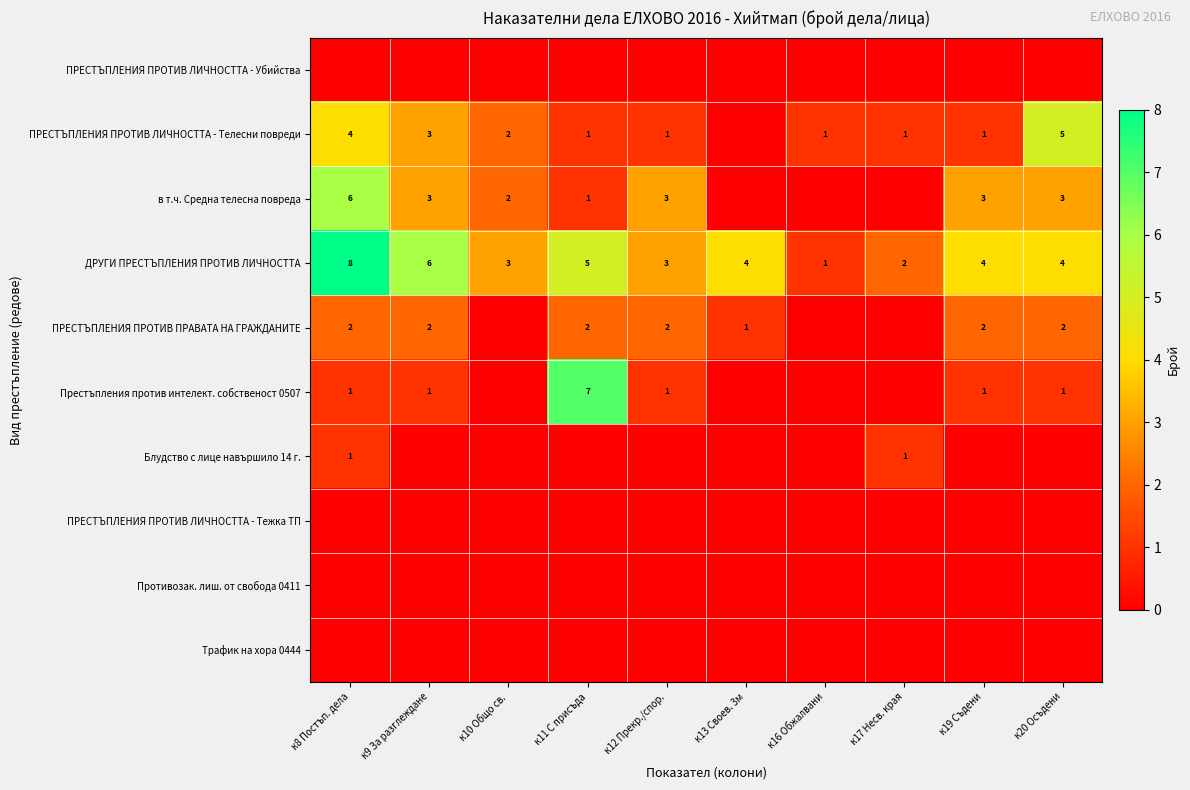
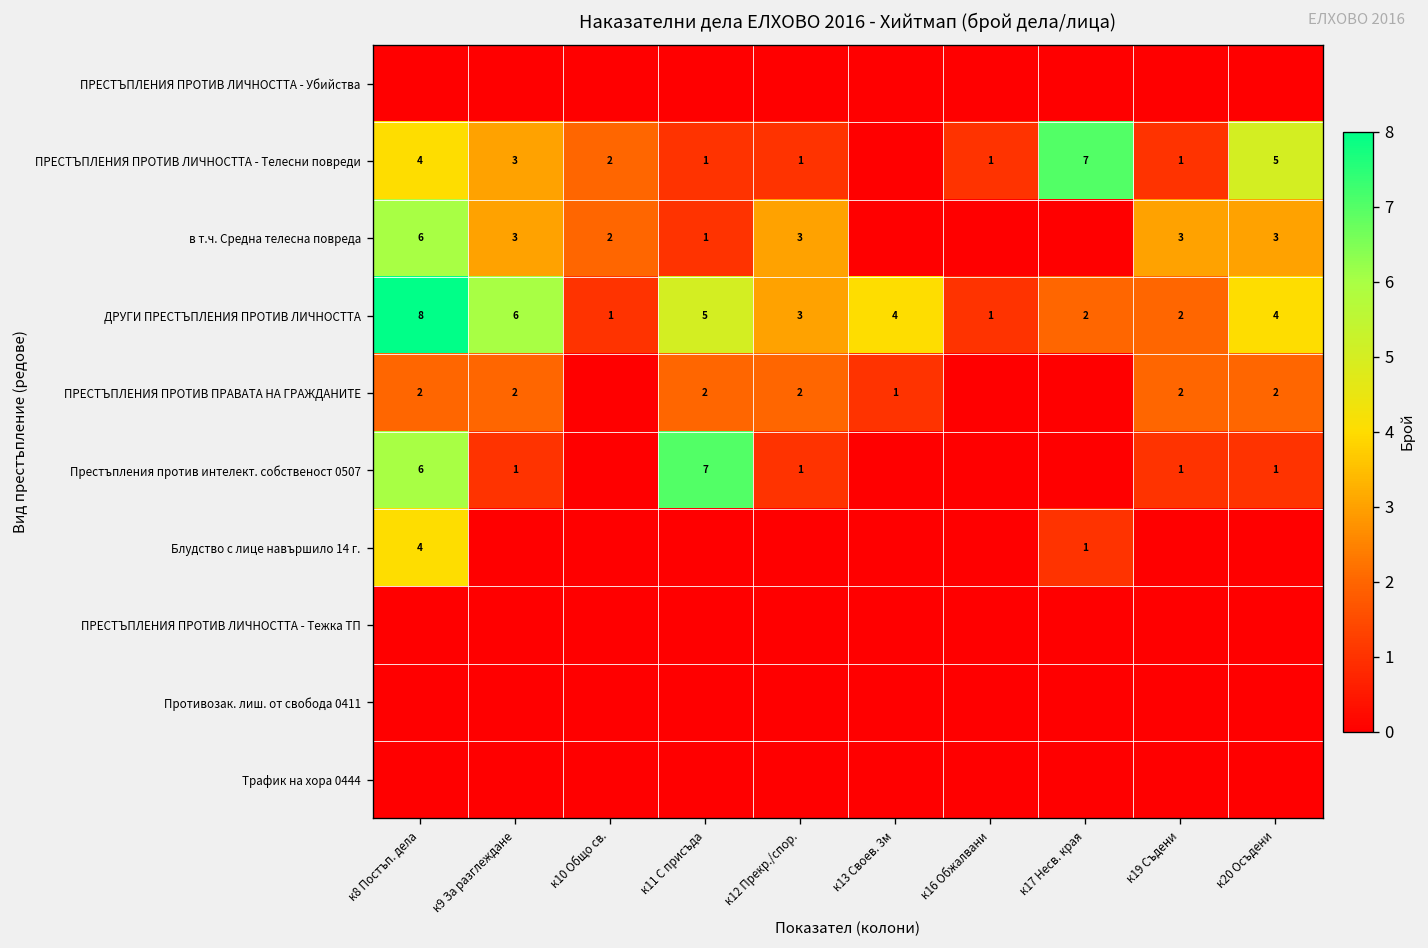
ПРЕСТЪПЛЕНИЯ ПРОТИВ ЛИЧНОСТТА - Телесни повреди, к17 Несв. края: 1 -> 7
ДРУГИ ПРЕСТЪПЛЕНИЯ ПРОТИВ ЛИЧНОСТТА, к10 Общо св.: 3 -> 1
ДРУГИ ПРЕСТЪПЛЕНИЯ ПРОТИВ ЛИЧНОСТТА, к19 Съдени: 4 -> 2
Престъпления против интелект. собственост 0507, к8 Постъп. дела: 1 -> 6
Блудство с лице навършило 14 г., к8 Постъп. дела: 1 -> 4
